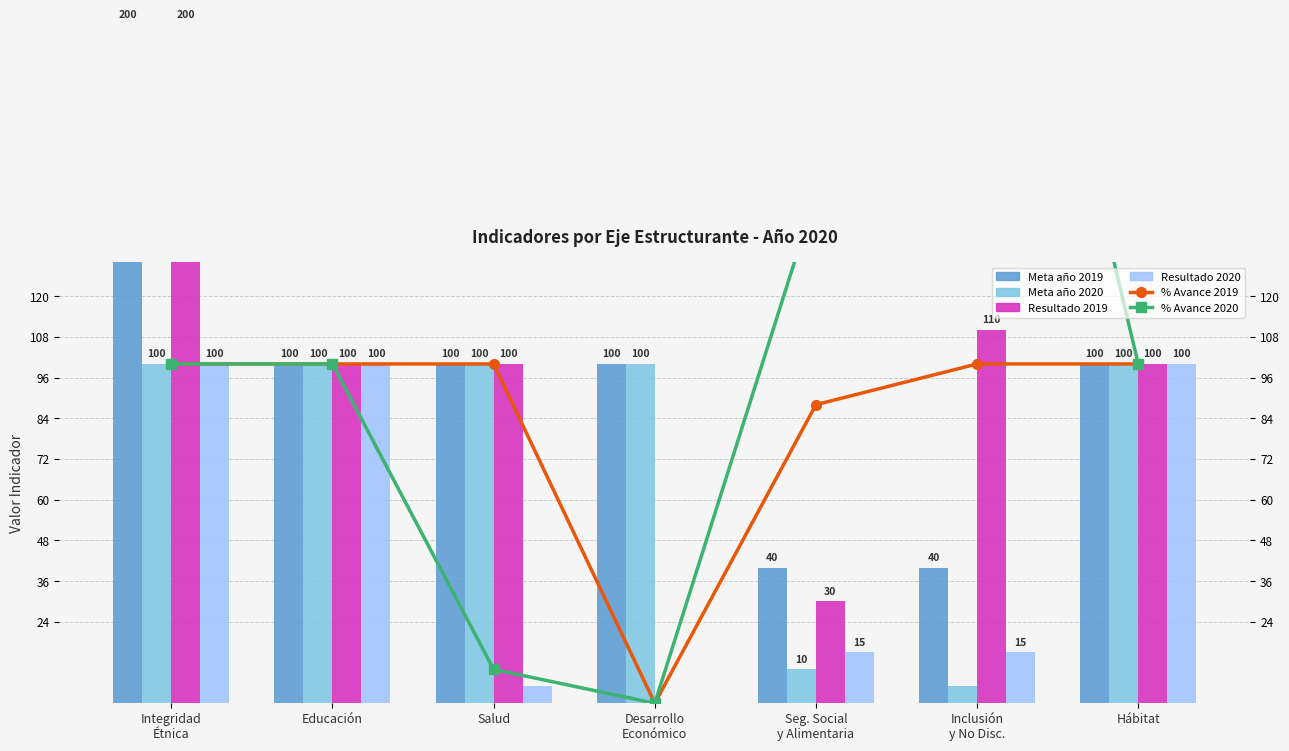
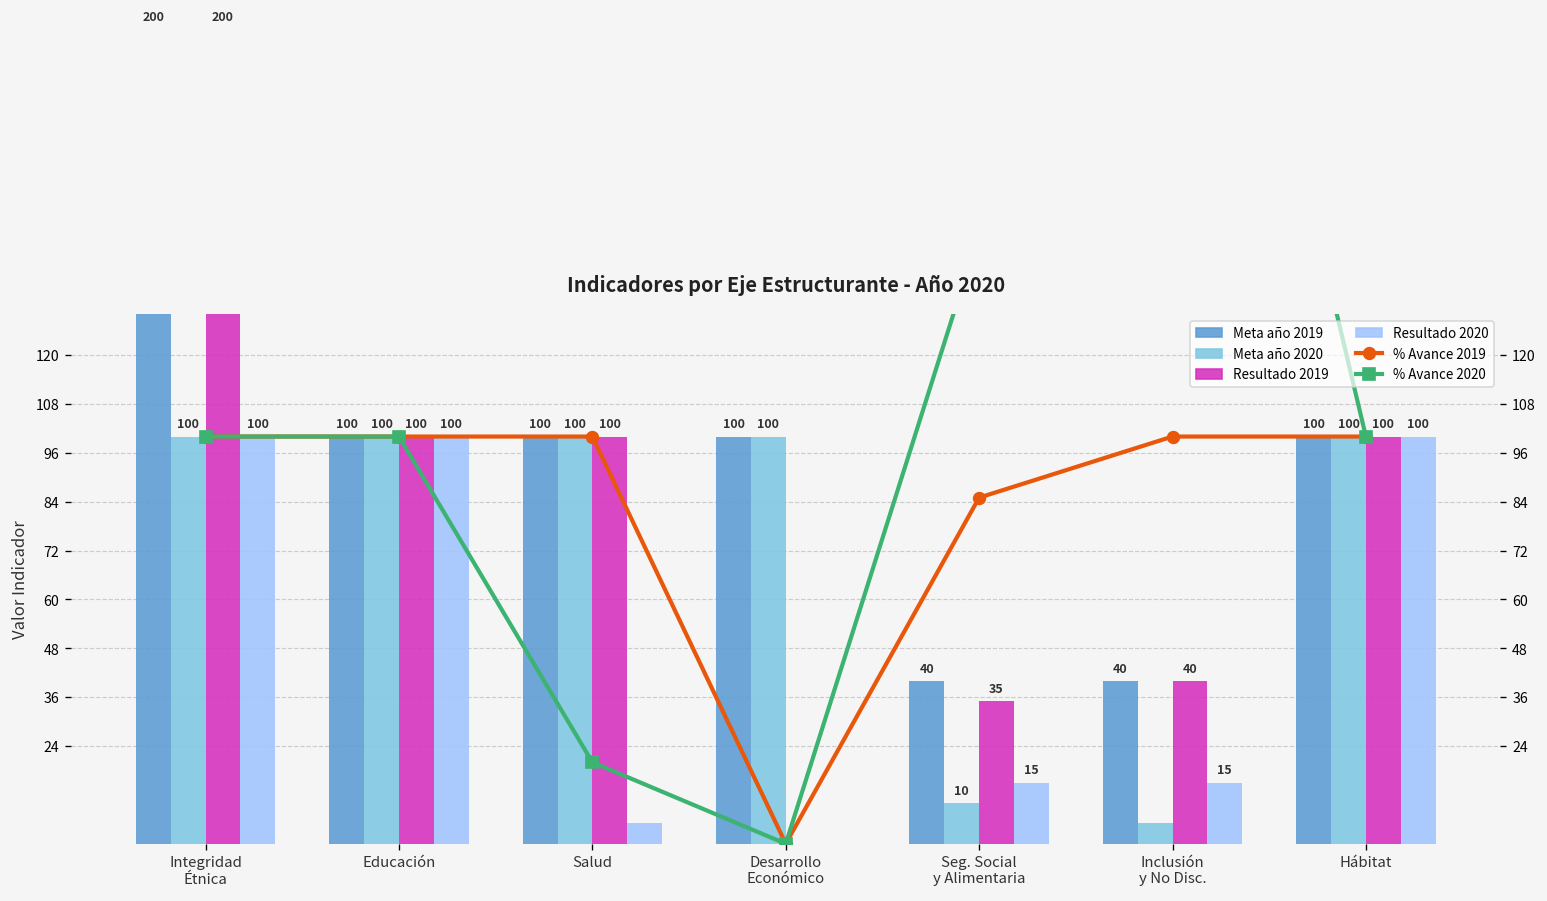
% Avance 2020, Salud: 10 -> 20
% Avance 2019, Seg. Social y Alimentaria: 88 -> 85
Resultado 2019, Seg. Social y Alimentaria: 30 -> 35
Resultado 2019, Inclusión y No Disc.: 110 -> 40
